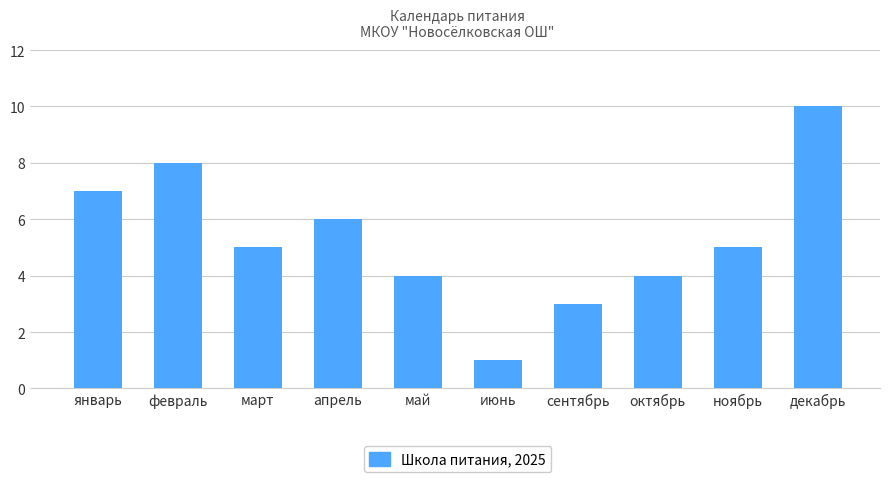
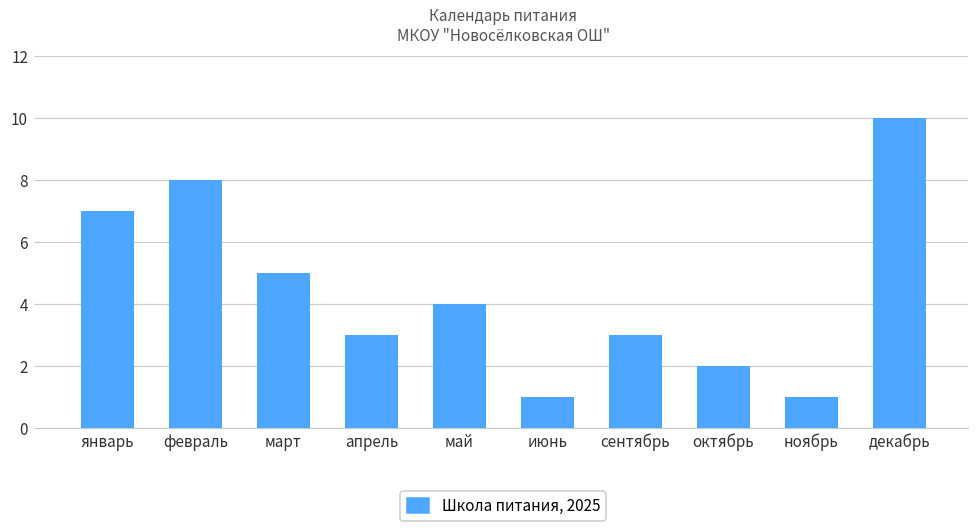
апрель: 6 -> 3
октябрь: 4 -> 2
ноябрь: 5 -> 1
